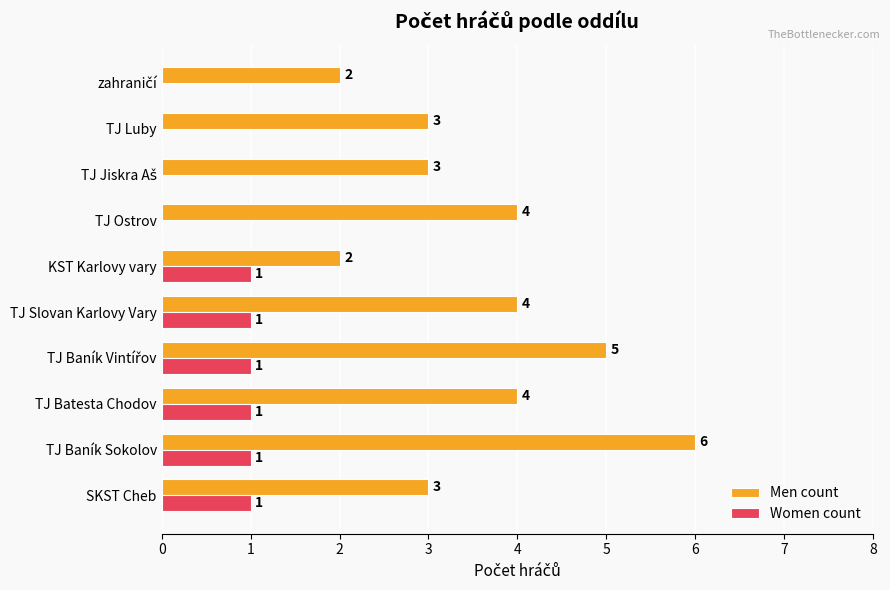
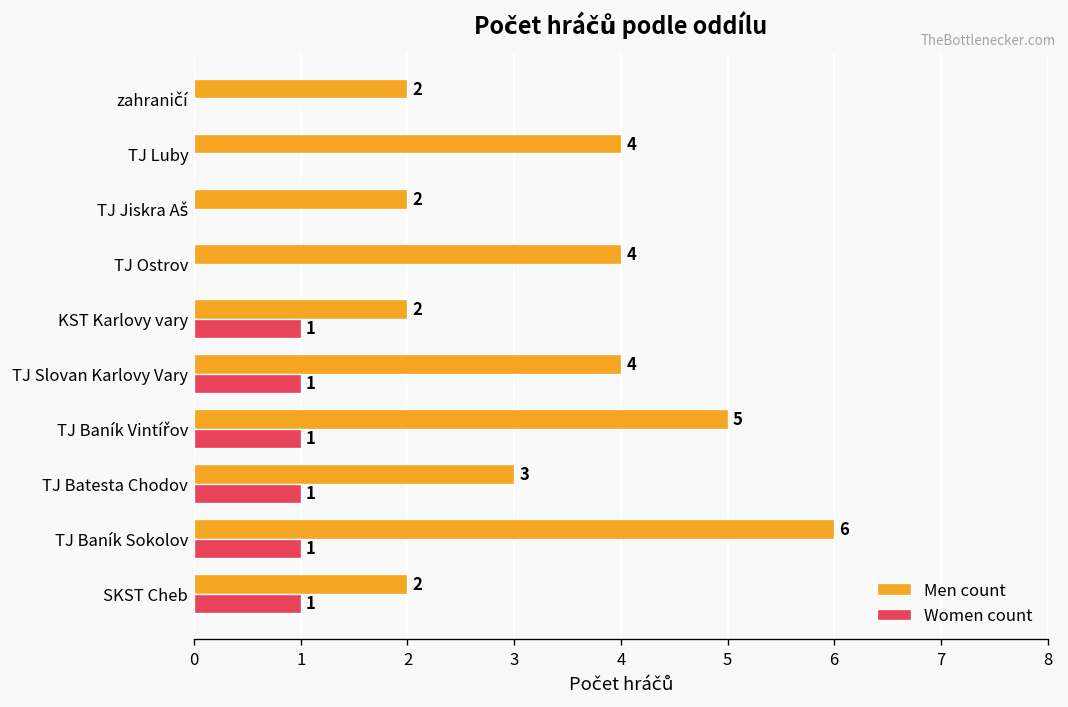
Men count, TJ Luby: 3 -> 4
Men count, TJ Jiskra Aš: 3 -> 2
Men count, TJ Batesta Chodov: 4 -> 3
Men count, SKST Cheb: 3 -> 2
